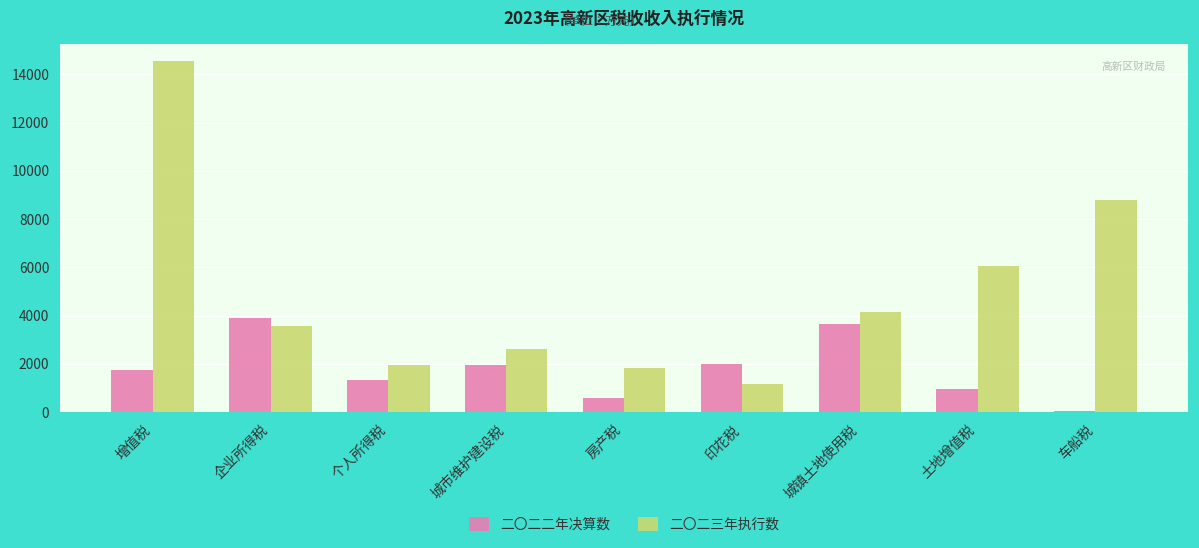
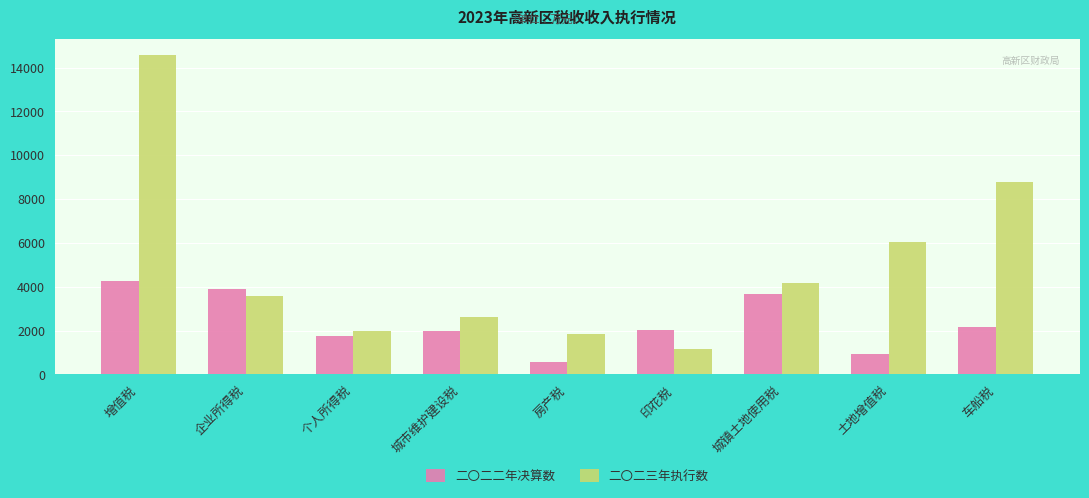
二〇二二年决算数, 增值税: 1800 -> 4300
二〇二二年决算数, 个人所得税: 1300 -> 1800
二〇二二年决算数, 车船税: 0 -> 2100
